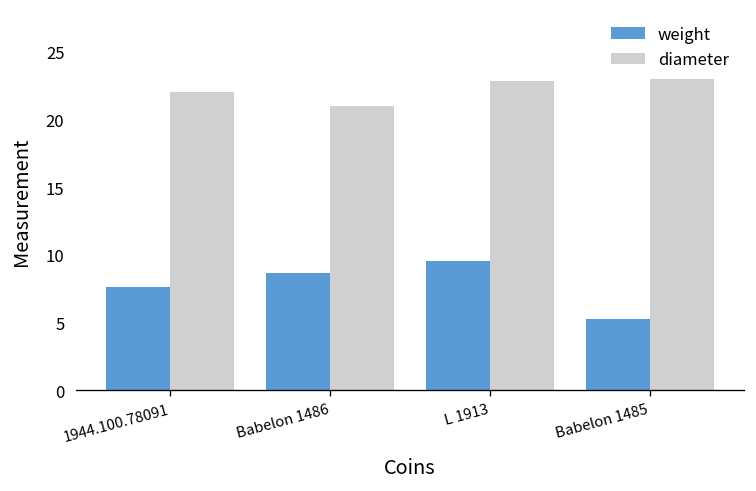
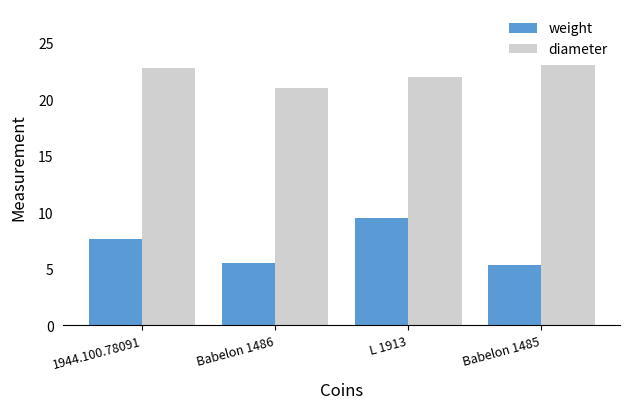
diameter, 1944.100.78091: 22.0 -> 22.8
weight, Babelon 1486: 8.7 -> 5.5
diameter, L 1913: 22.8 -> 22.0
